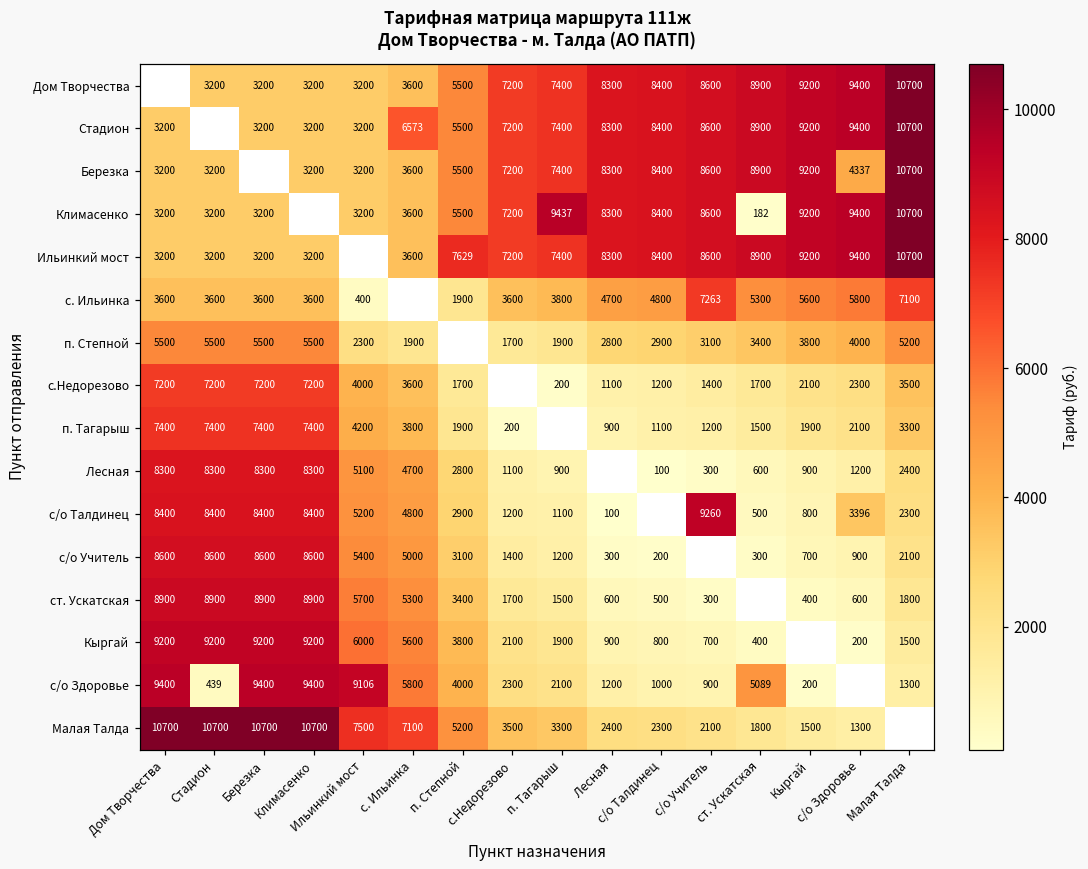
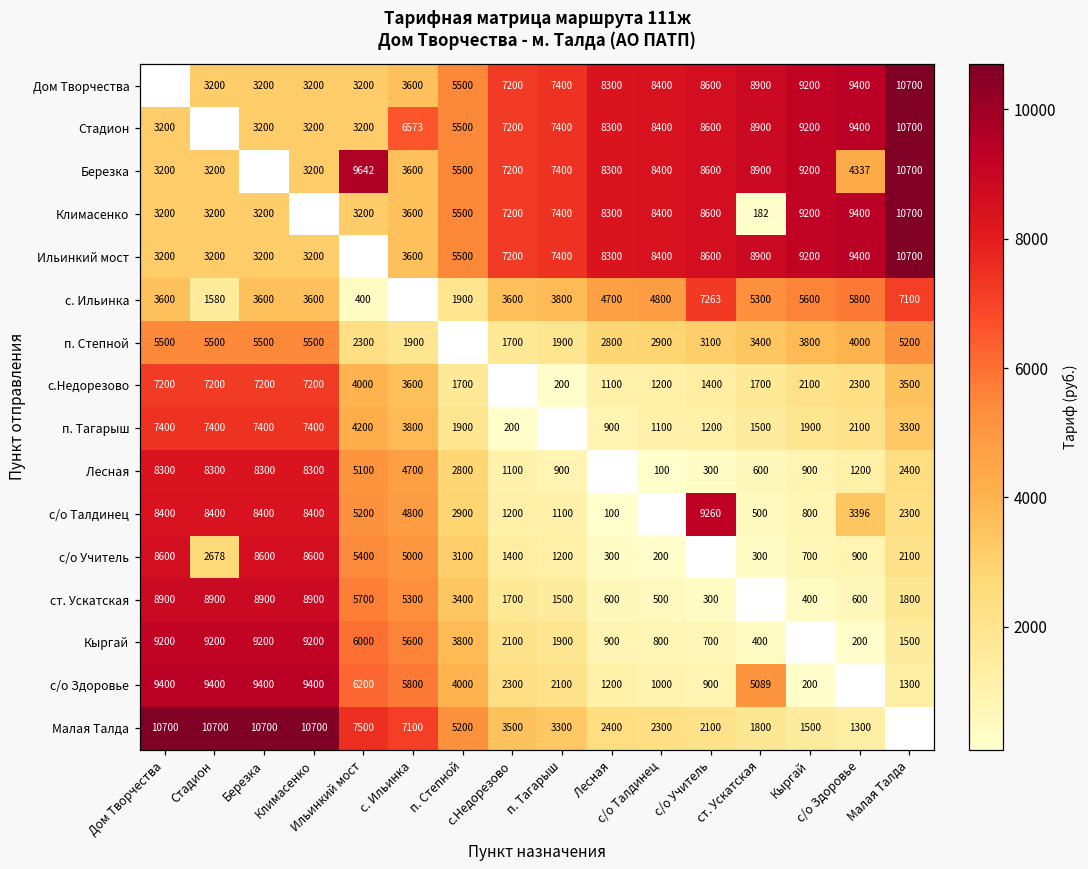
Березка, Ильинкий мост: 3200 -> 9642
Климасенко, п. Тагарыш: 9437 -> 7400
Ильинкий мост, п. Степной: 7629 -> 5500
с. Ильинка, Стадион: 3600 -> 1580
с/о Учитель, Стадион: 8600 -> 2678
с/о Здоровье, Стадион: 439 -> 9400
с/о Здоровье, Ильинкий мост: 9106 -> 6200
